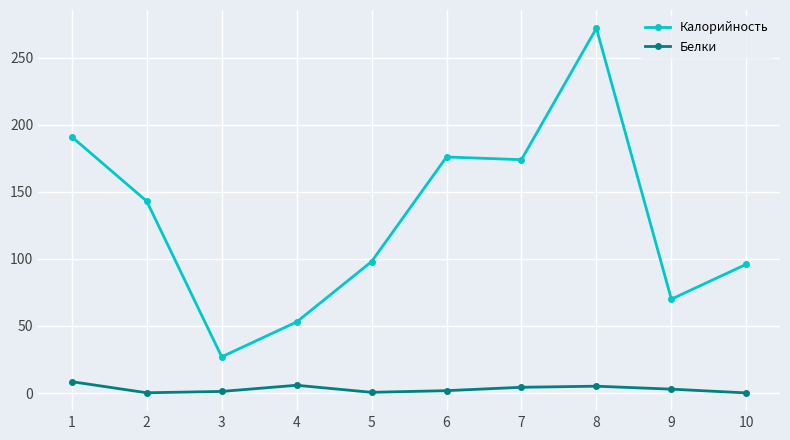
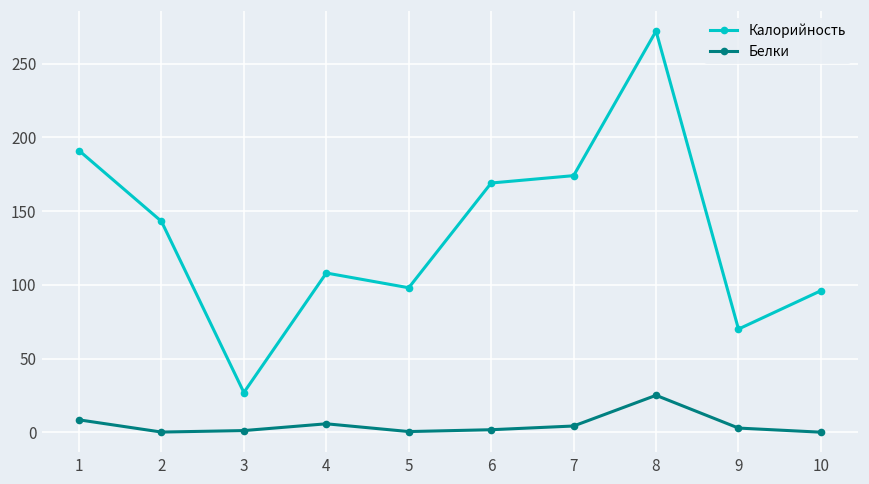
Калорийность, 4: 53 -> 108
Калорийность, 6: 176 -> 169
Белки, 8: 5 -> 25
